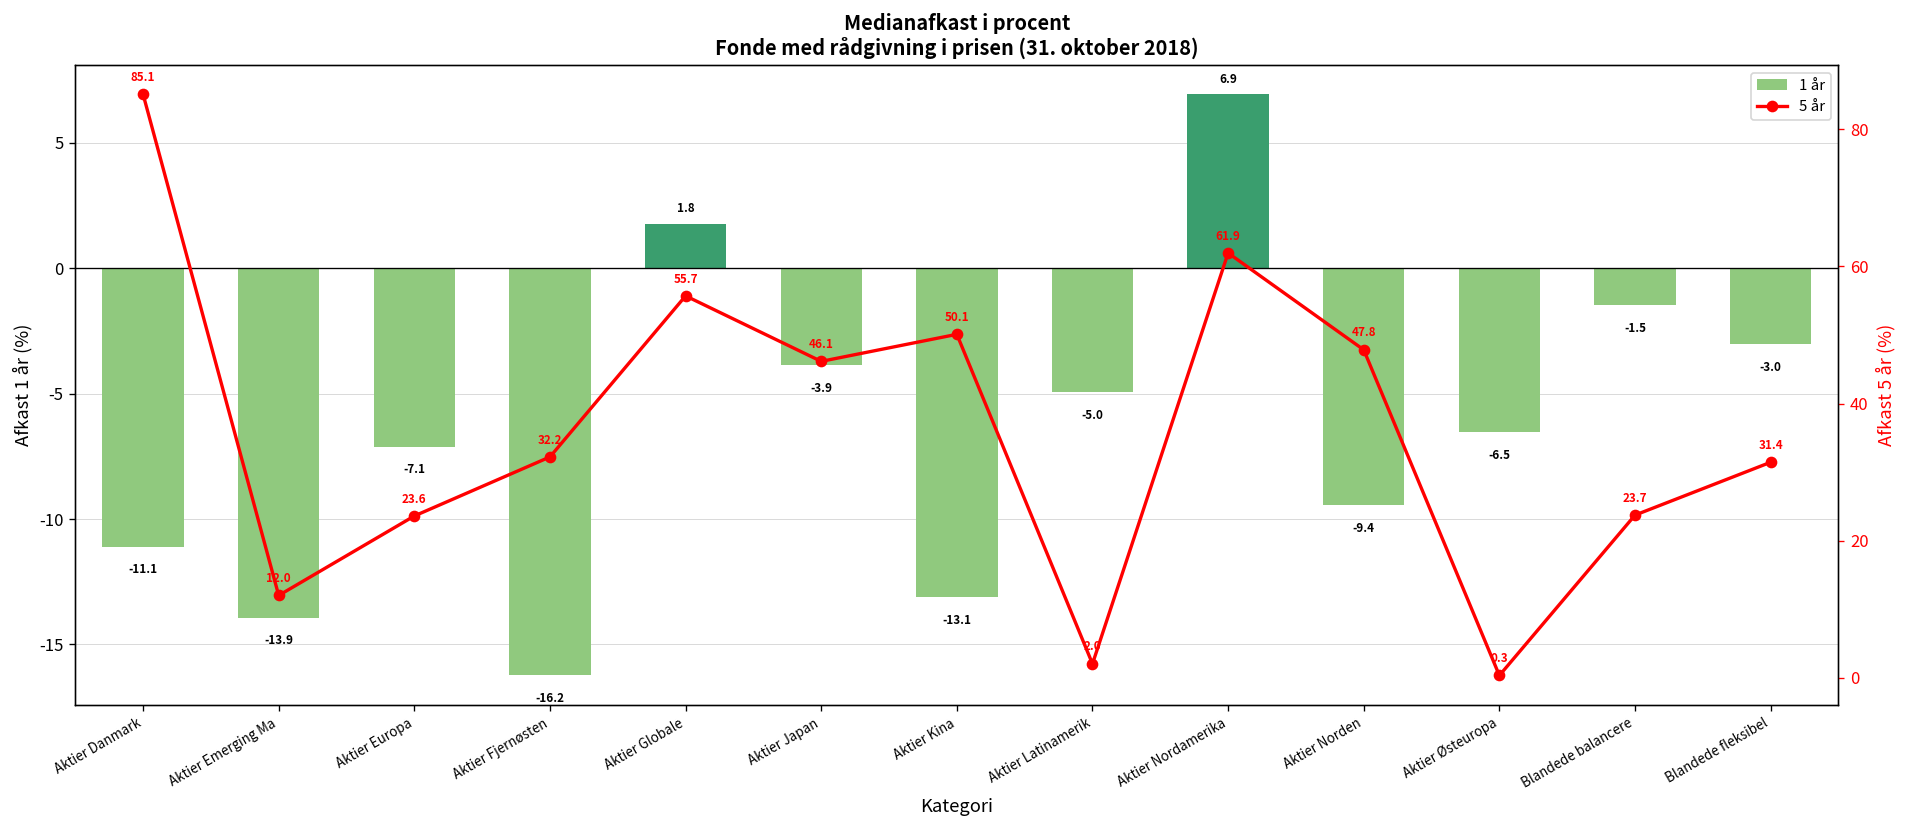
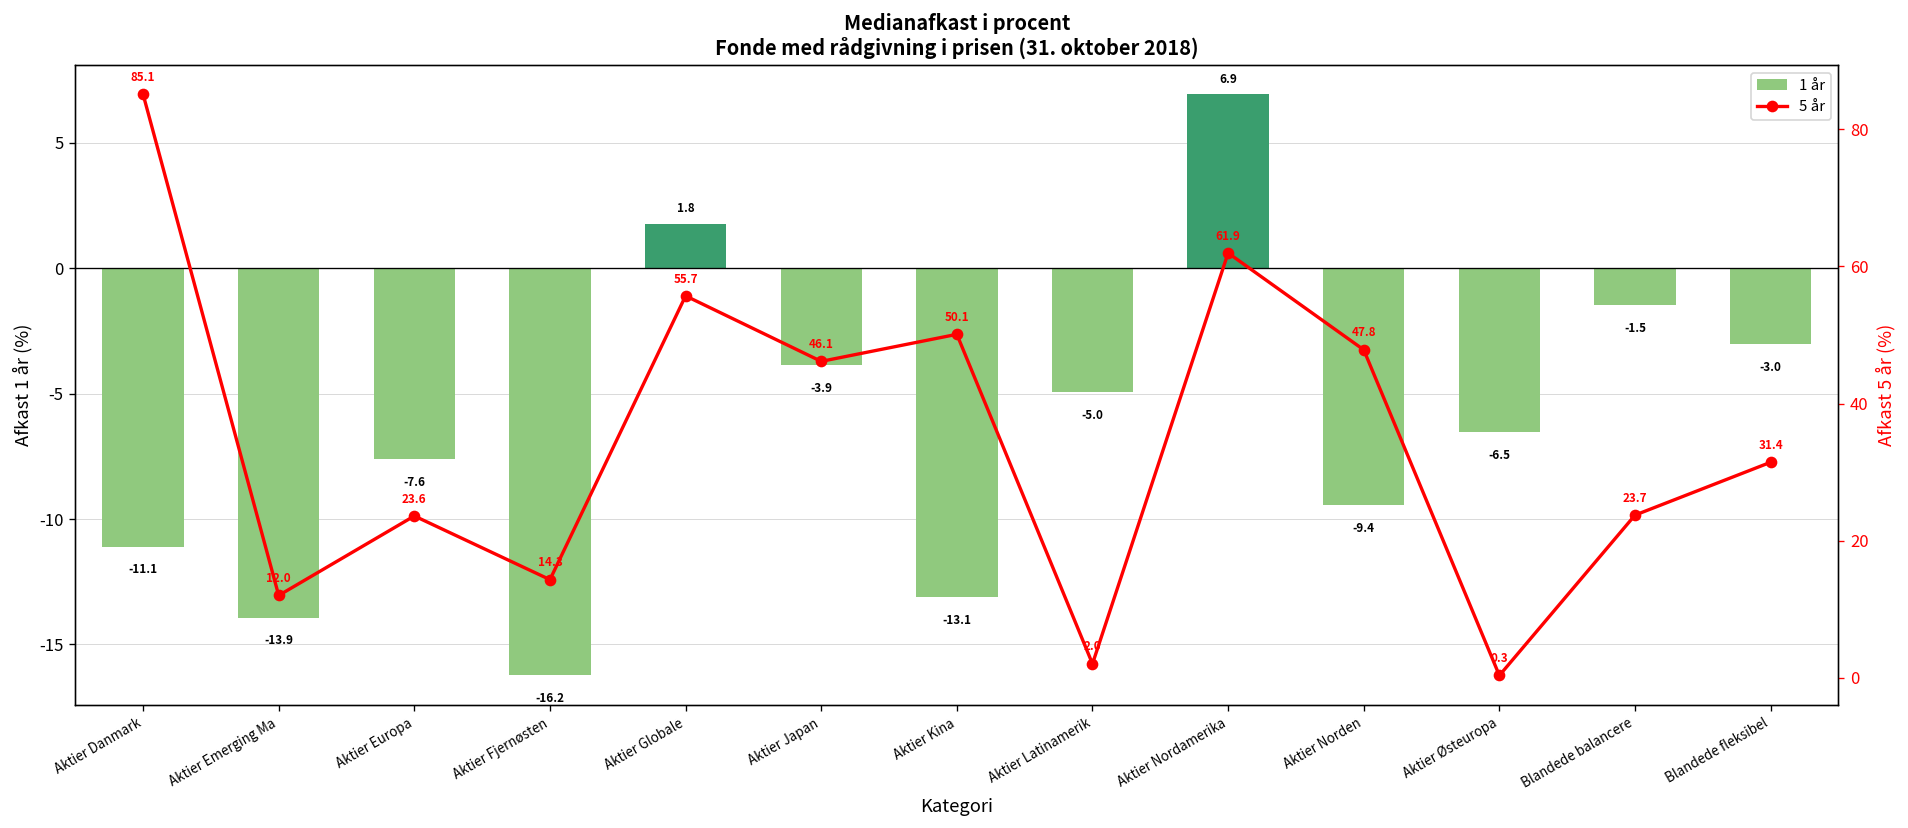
1 år, Aktier Europa: -7.1 -> -7.6
5 år, Aktier Fjernøsten: 32.2 -> 14.3
